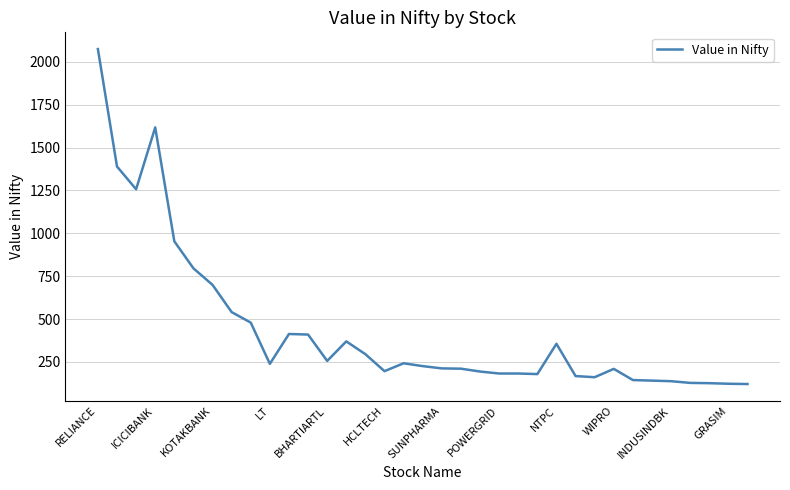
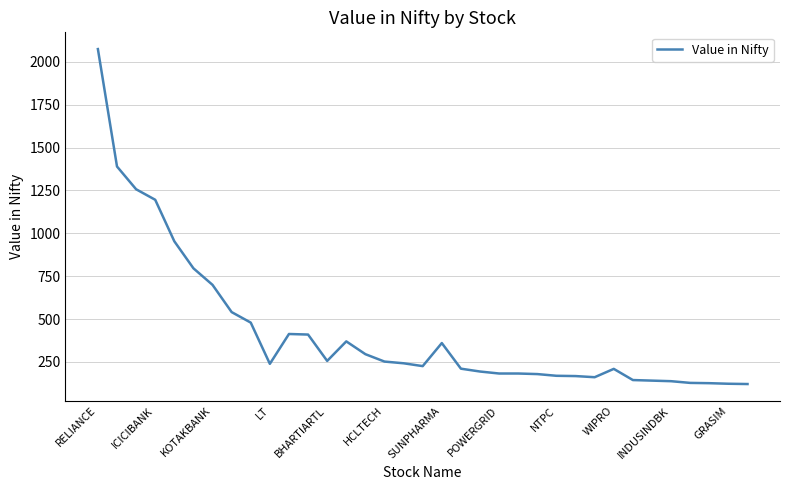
ICICIBANK: 1620 -> 1200
HCLTECH: 200 -> 250
SUNPHARMA: 210 -> 360
NTPC: 360 -> 170
